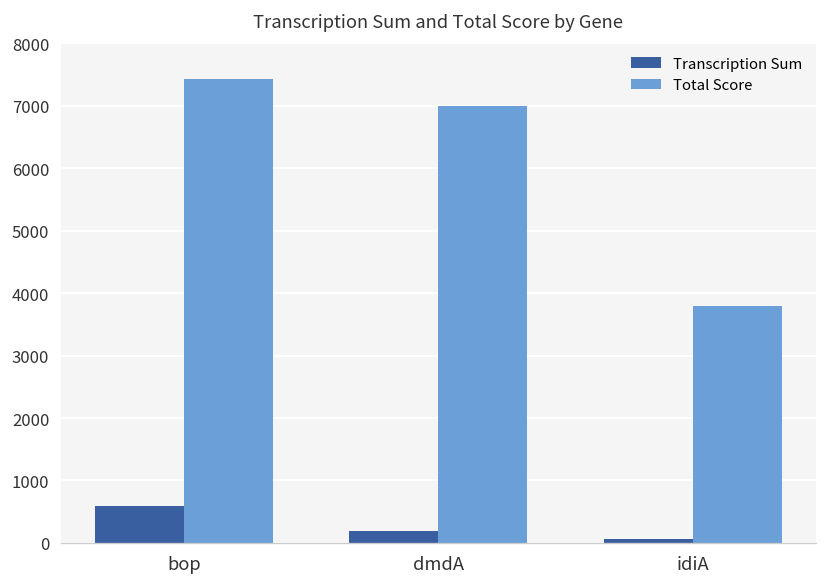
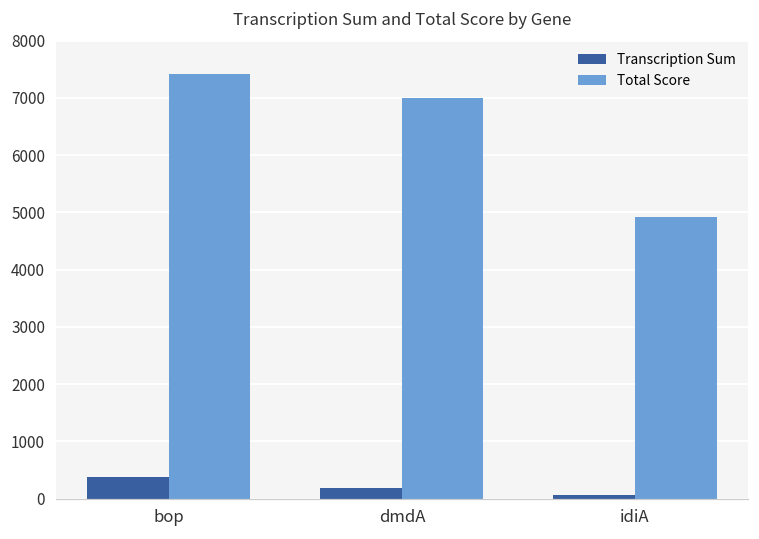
Transcription Sum, bop: 600 -> 400
Total Score, idiA: 3800 -> 4900
